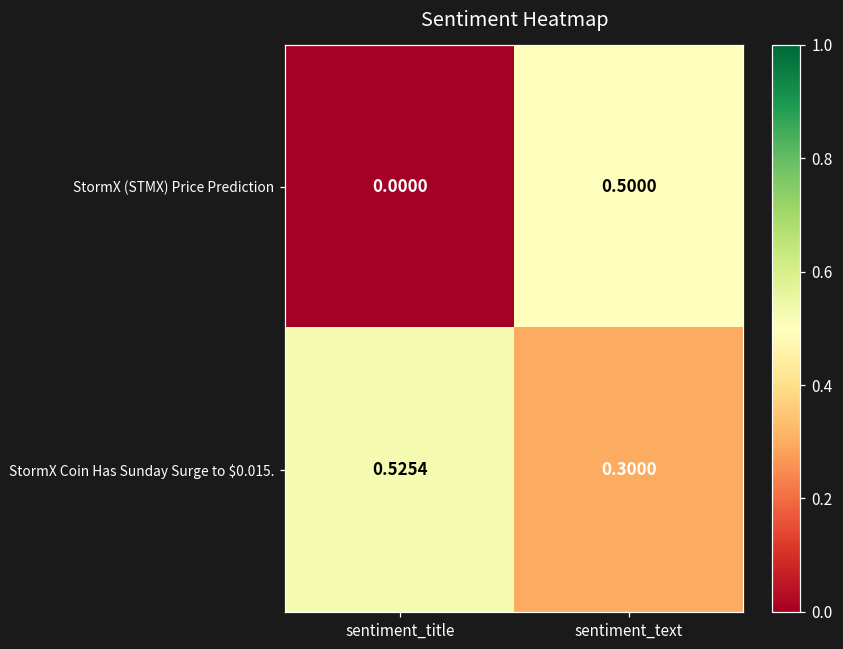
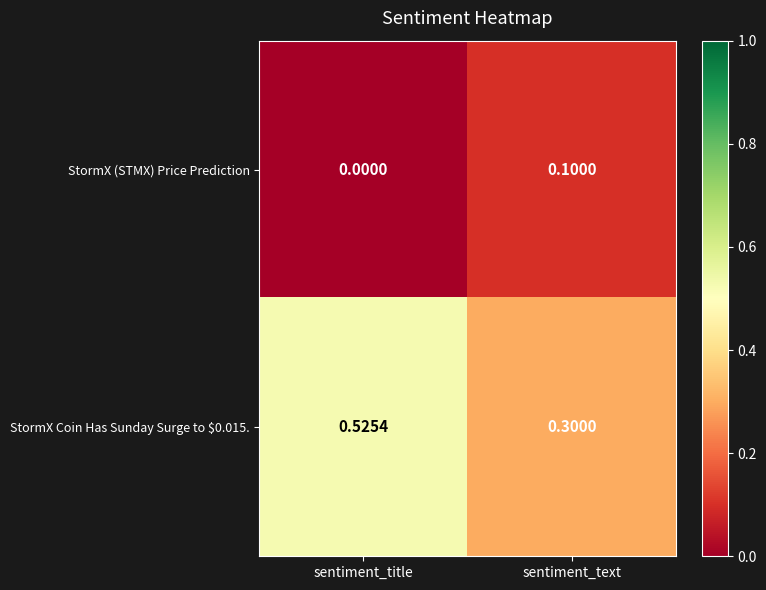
StormX (STMX) Price Prediction, sentiment_text: 0.5000 -> 0.1000
